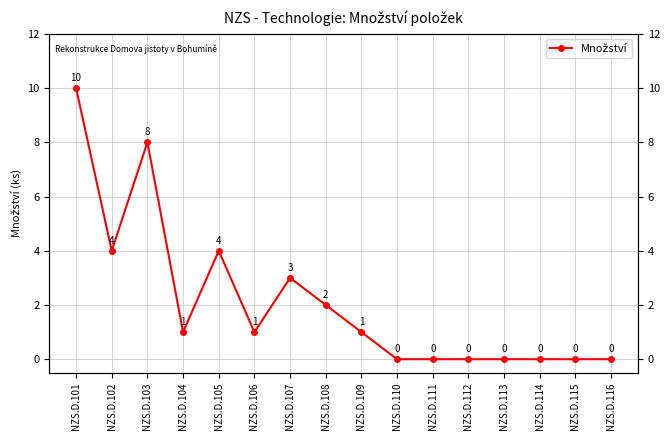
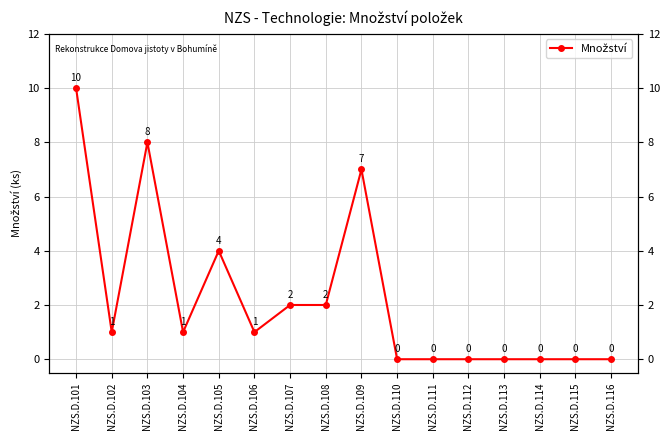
NZS.D.102: 4 -> 1
NZS.D.107: 3 -> 2
NZS.D.109: 1 -> 7
